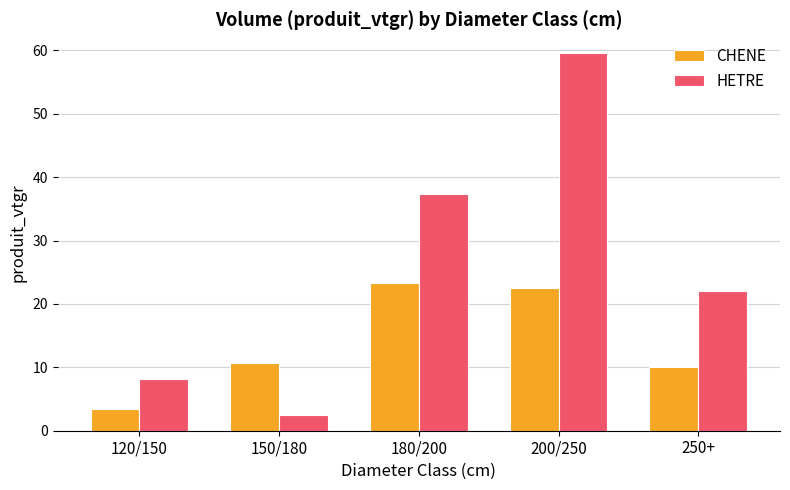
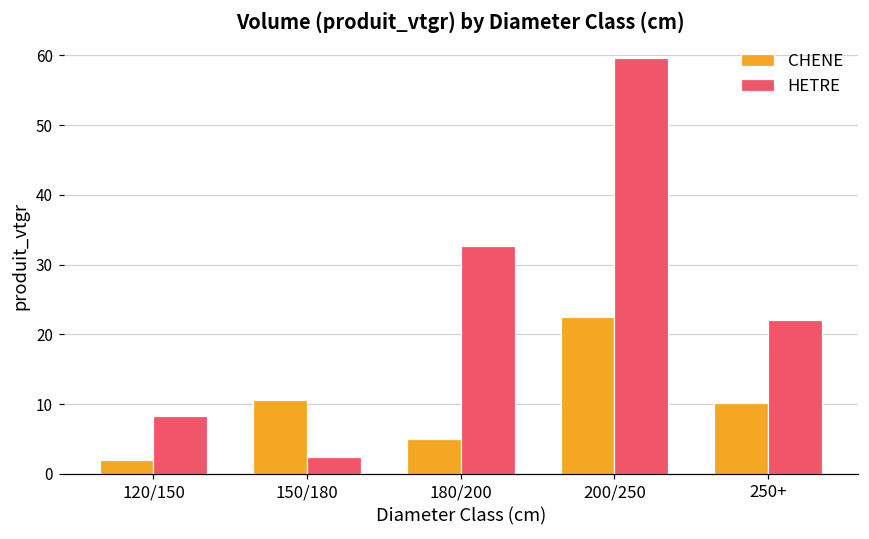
CHENE, 120/150: 3 -> 2
CHENE, 180/200: 23 -> 5
HETRE, 180/200: 37 -> 33
